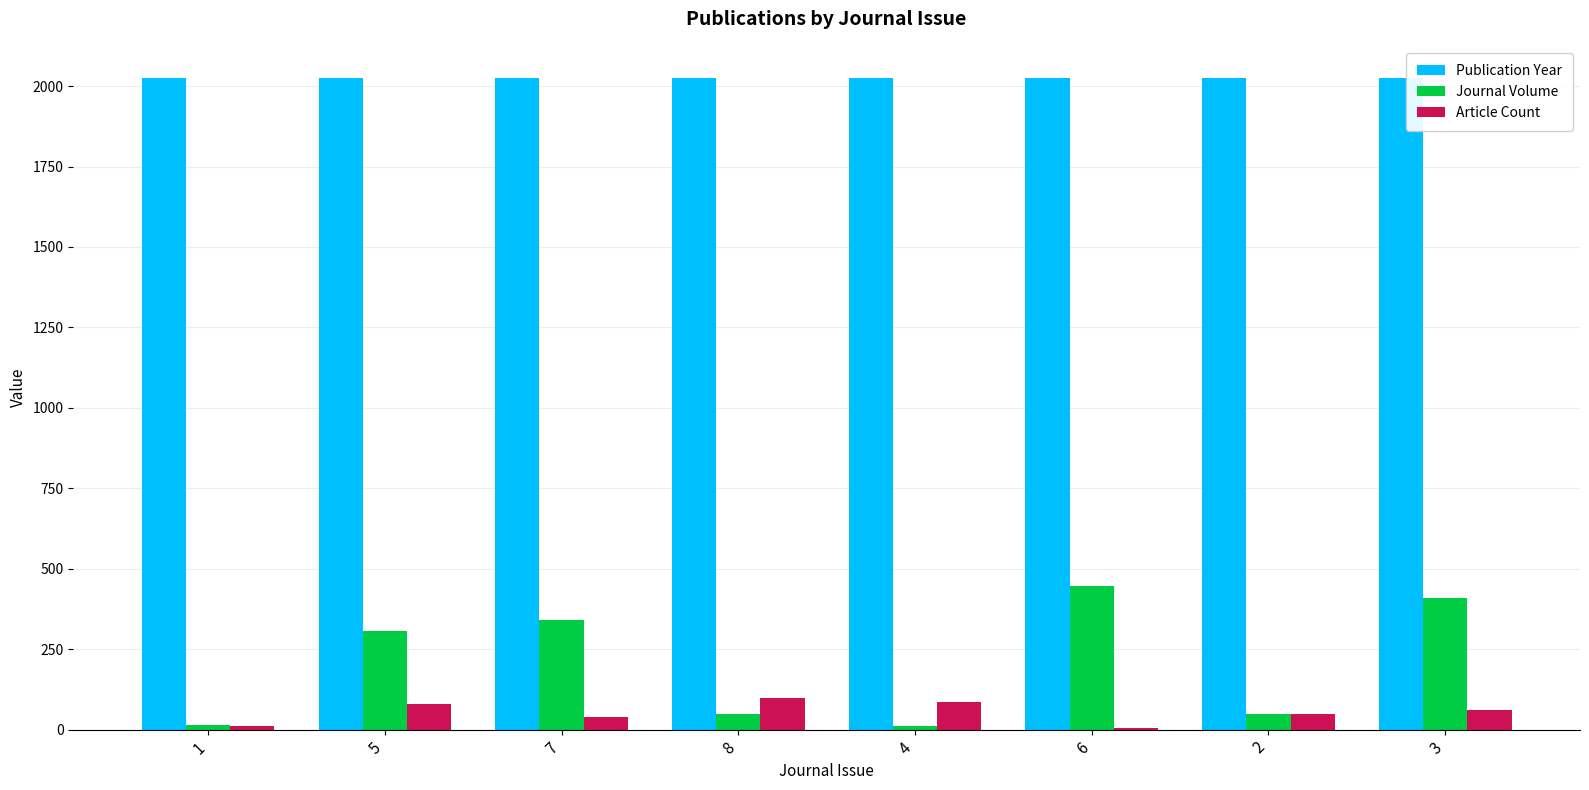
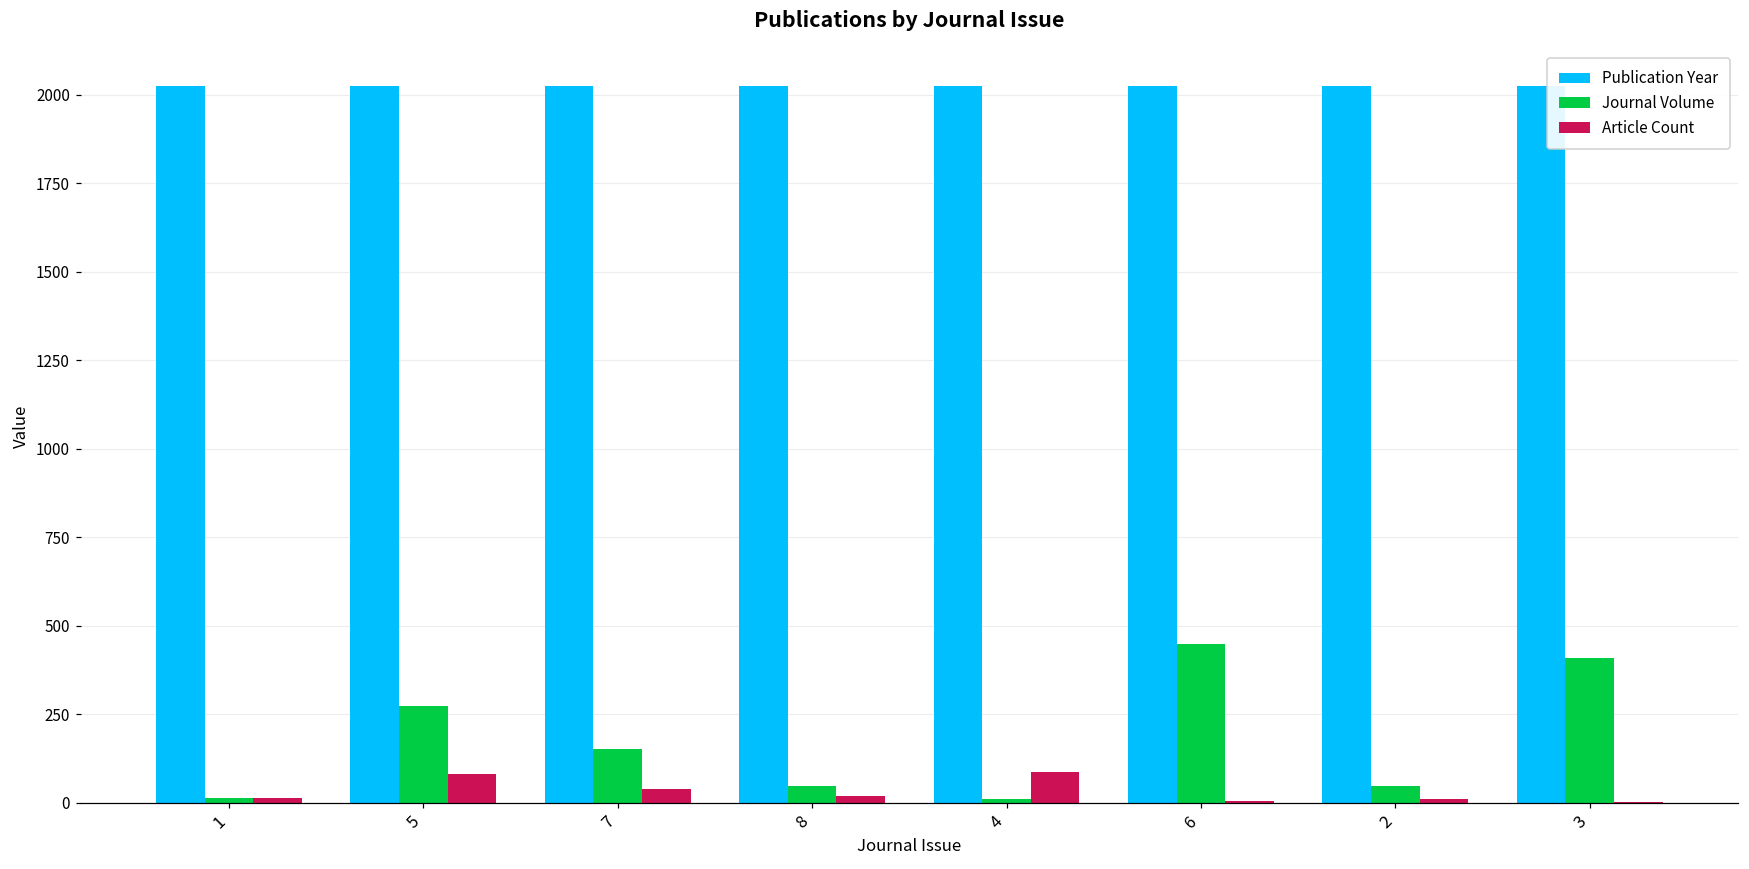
Journal Volume, 5: 310 -> 270
Journal Volume, 7: 340 -> 150
Article Count, 8: 100 -> 20
Article Count, 2: 50 -> 10
Article Count, 3: 60 -> 0
